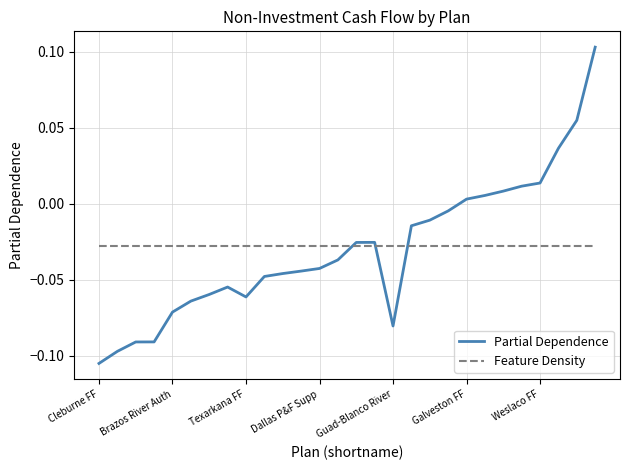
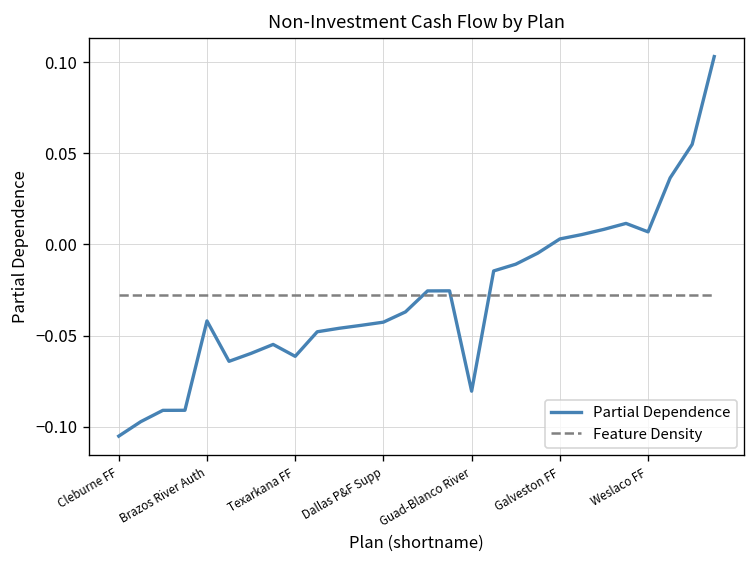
Partial Dependence, Brazos River Auth: -0.071 -> -0.042
Partial Dependence, Weslaco FF: 0.014 -> 0.007
